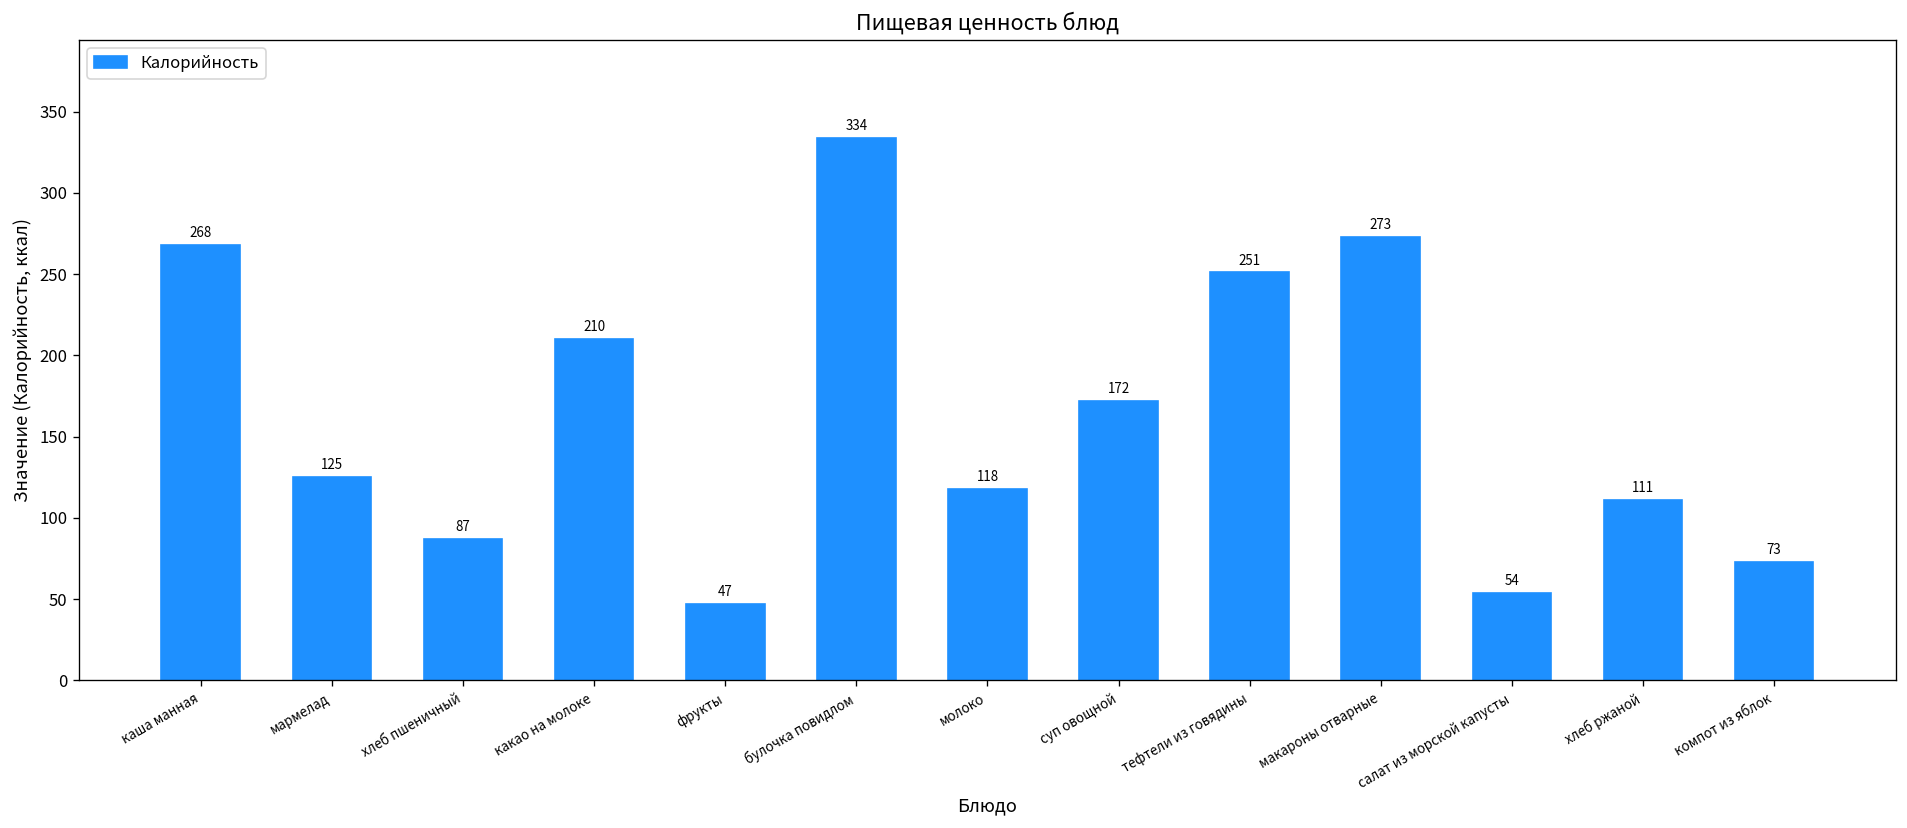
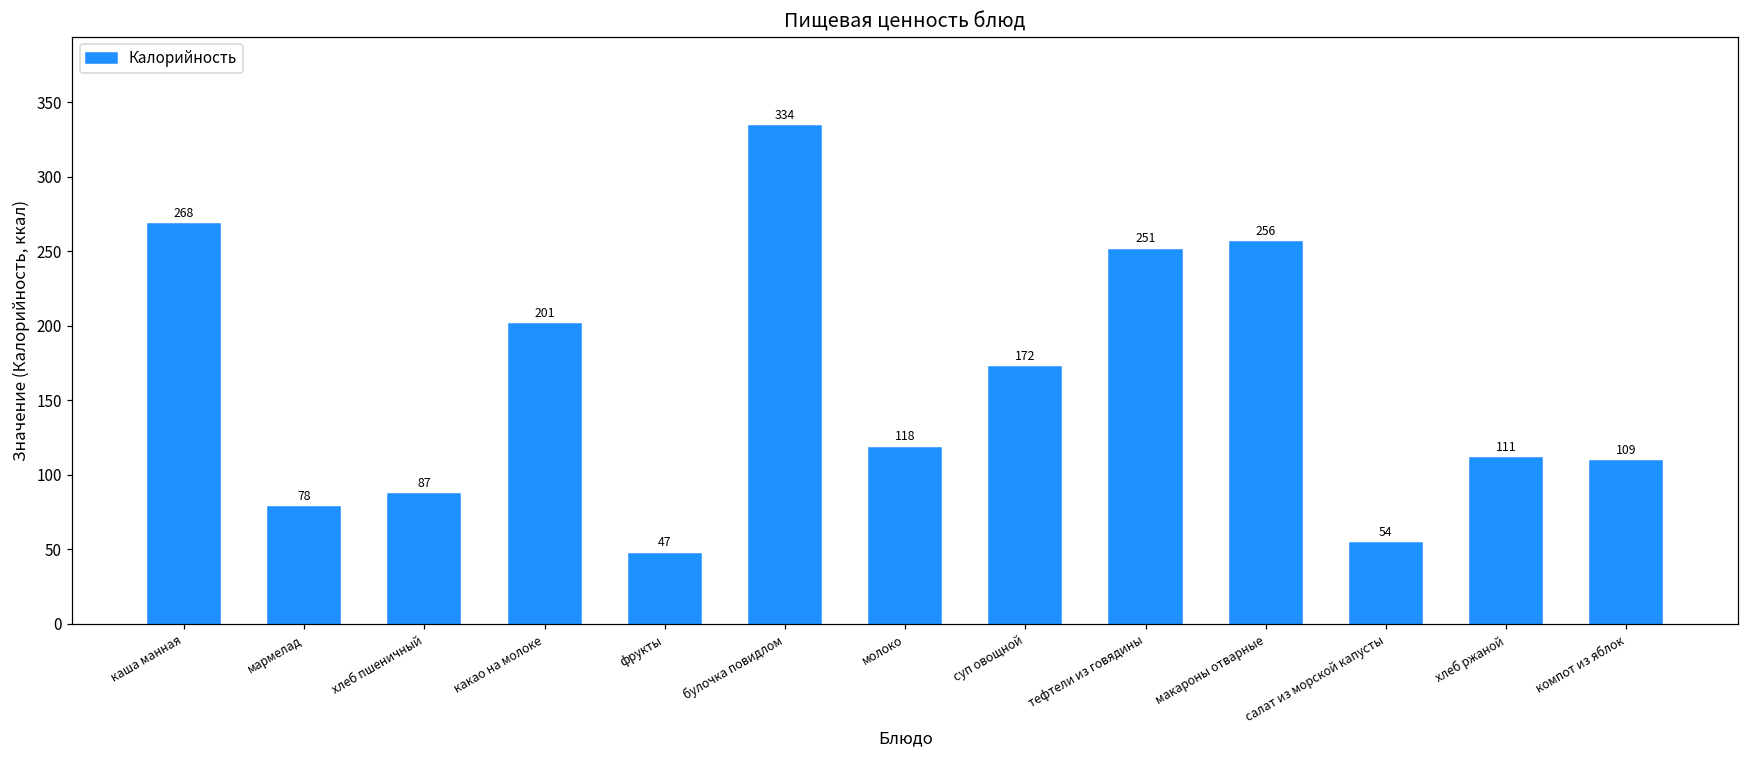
мармелад: 125 -> 78
какао на молоке: 210 -> 201
макароны отварные: 273 -> 256
компот из яблок: 73 -> 109
